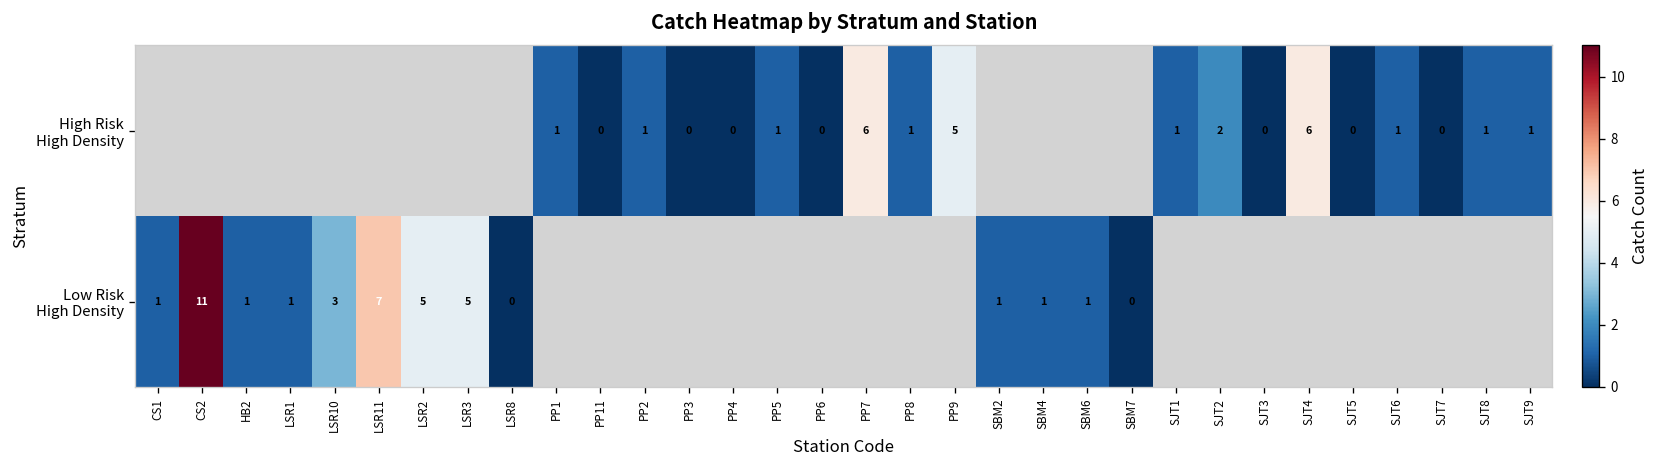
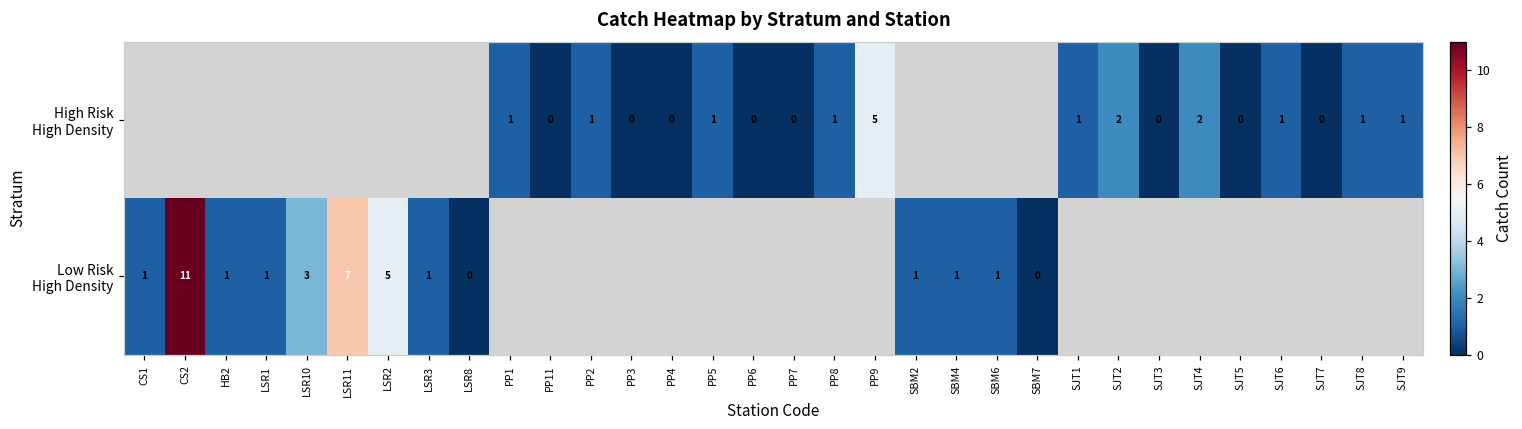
High Risk High Density, PP7: 6 -> 0
High Risk High Density, SJT4: 6 -> 2
Low Risk High Density, LSR3: 5 -> 1
